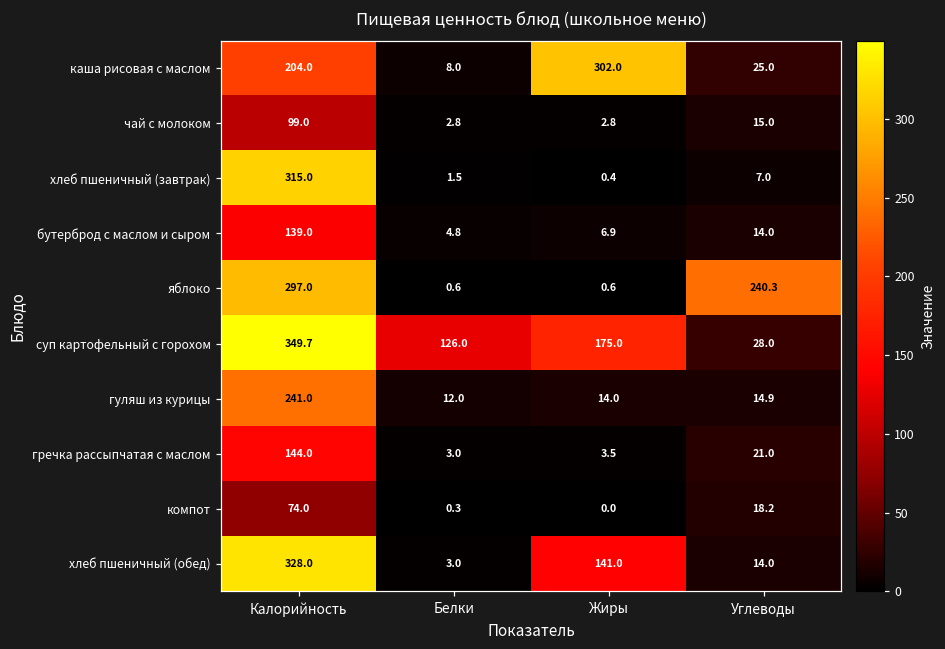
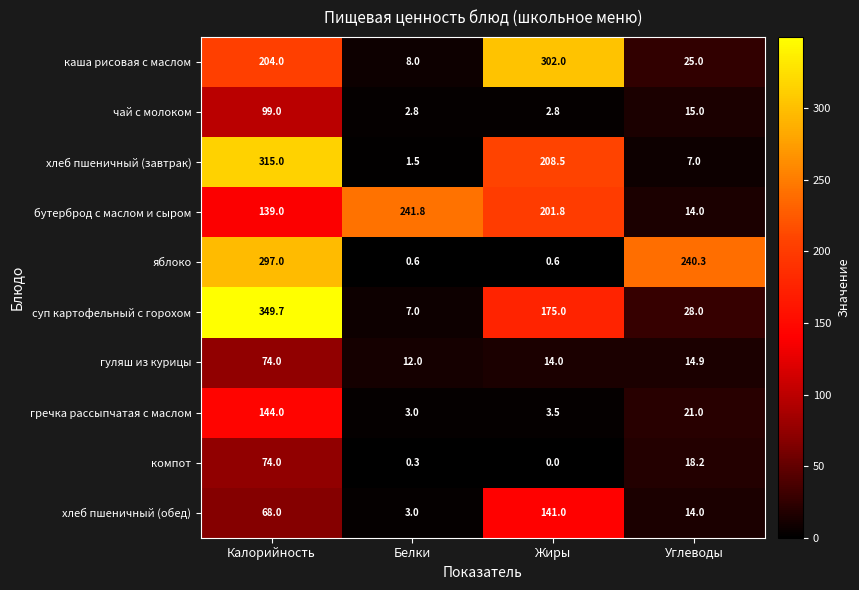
хлеб пшеничный (завтрак), Жиры: 0.4 -> 208.5
бутерброд с маслом и сыром, Белки: 4.8 -> 241.8
бутерброд с маслом и сыром, Жиры: 6.9 -> 201.8
суп картофельный с горохом, Белки: 126.0 -> 7.0
гуляш из курицы, Калорийность: 241.0 -> 74.0
хлеб пшеничный (обед), Калорийность: 328.0 -> 68.0
